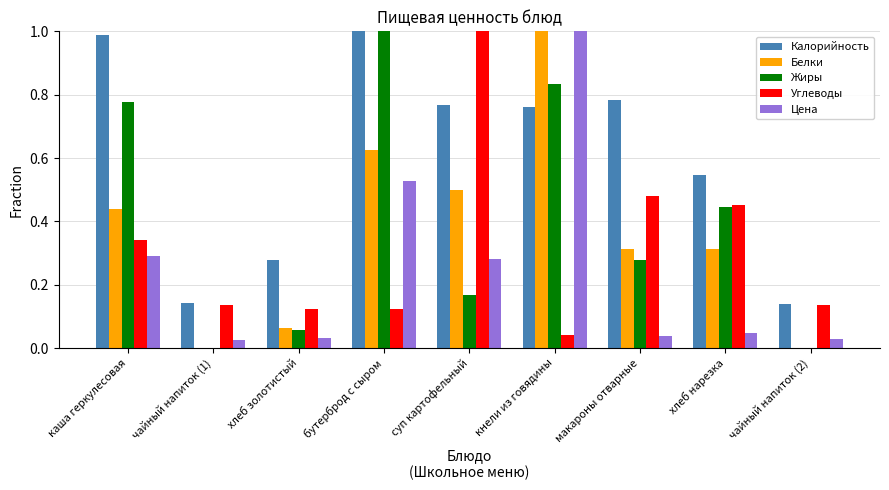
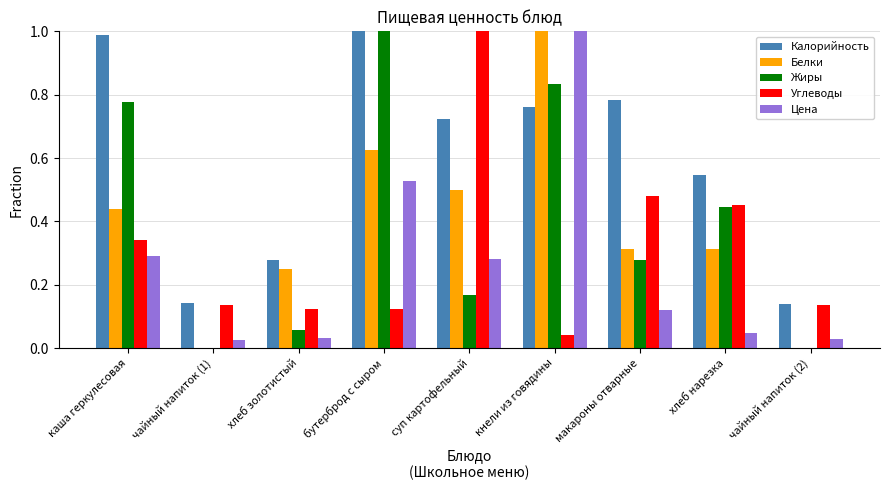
Белки, хлеб золотистый: 0.06 -> 0.25
Калорийность, суп картофельный: 0.77 -> 0.72
Цена, макароны отварные: 0.04 -> 0.12
